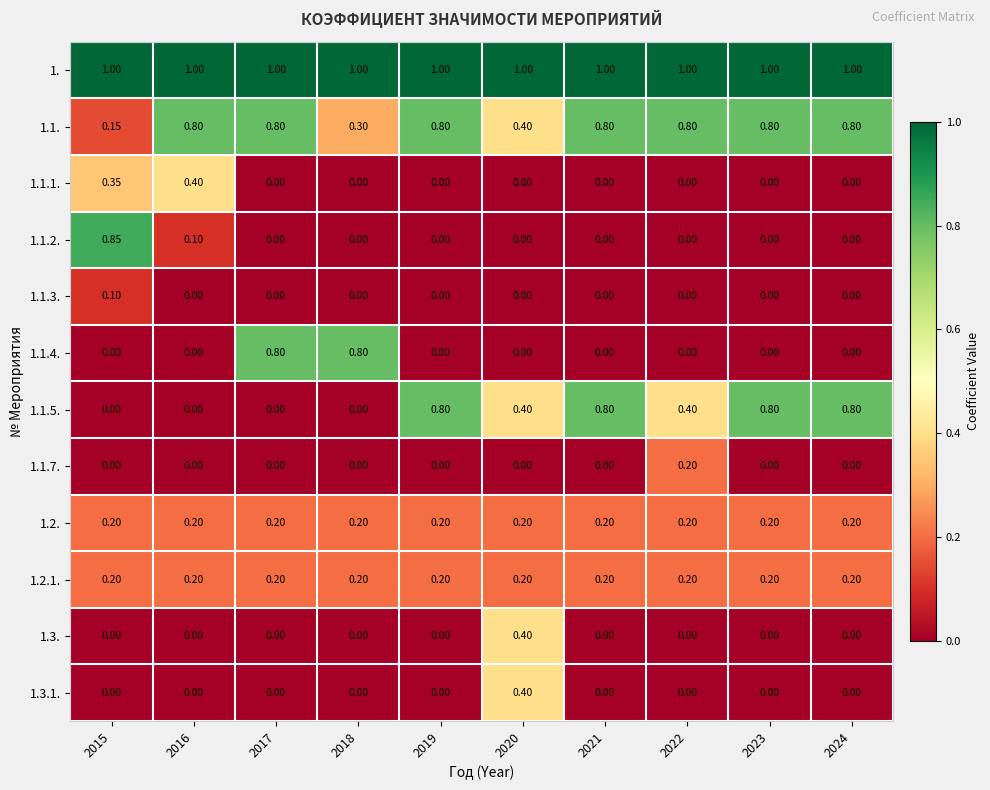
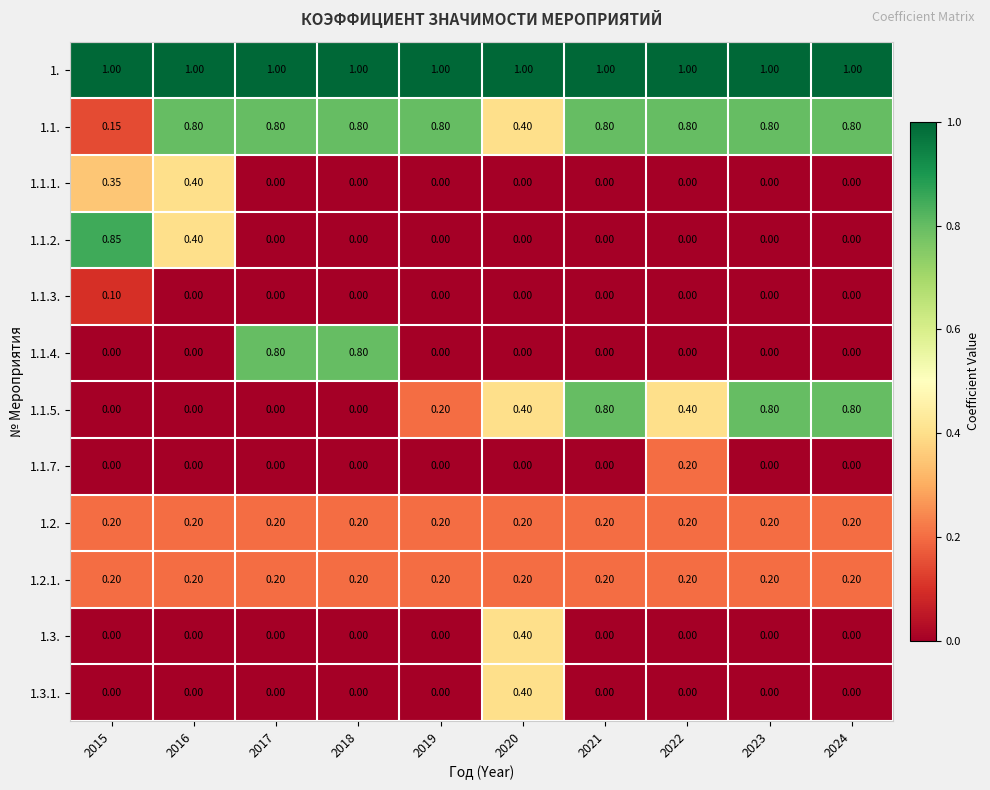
1.1., 2018: 0.30 -> 0.80
1.1.2., 2016: 0.10 -> 0.40
1.1.5., 2019: 0.80 -> 0.20
